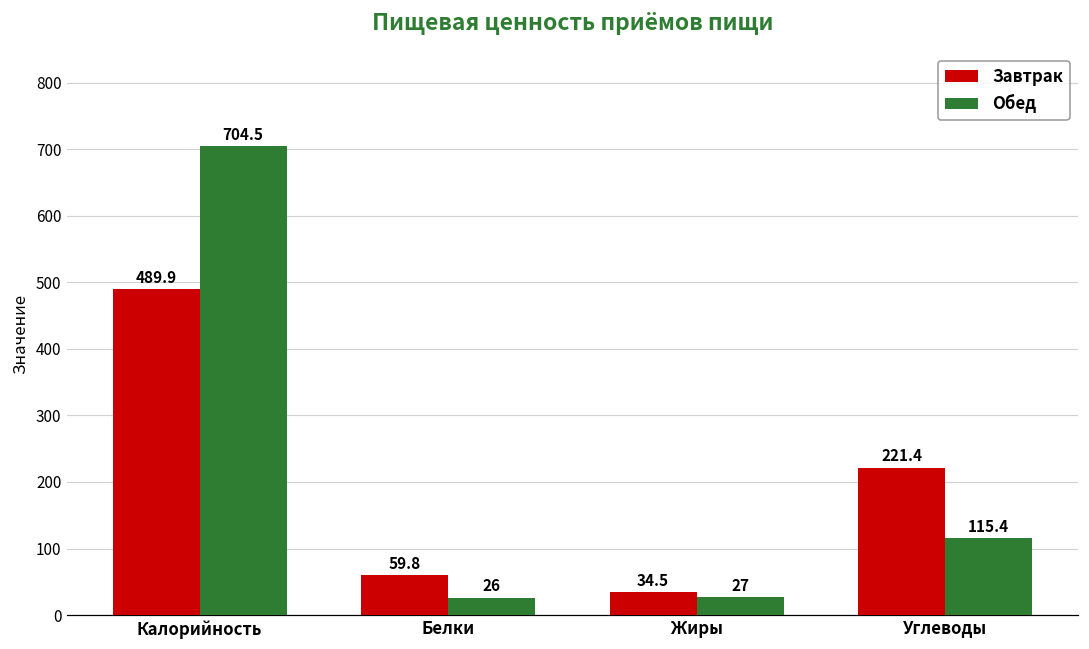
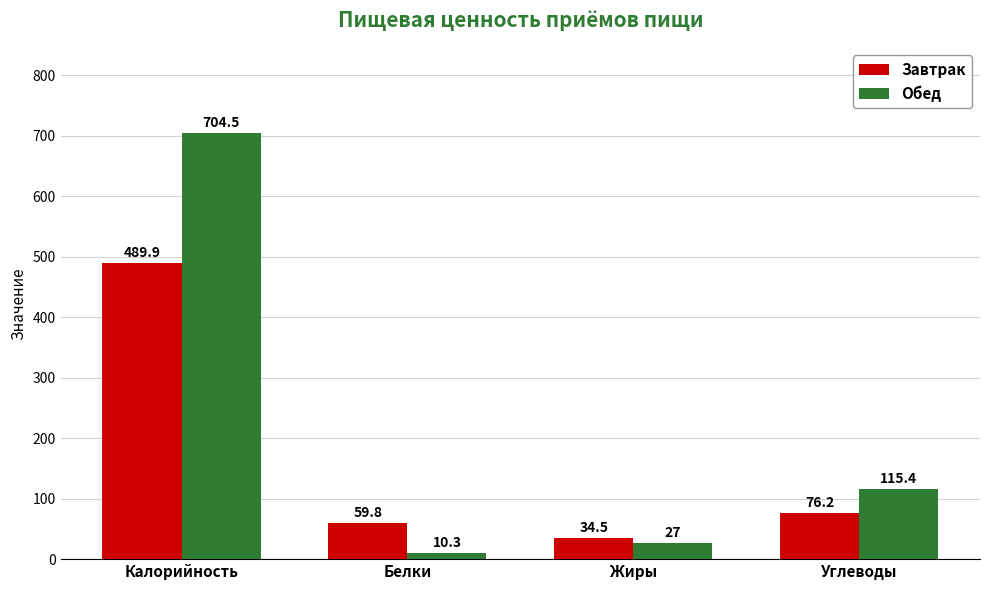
Обед, Белки: 26 -> 10.3
Завтрак, Углеводы: 221.4 -> 76.2
